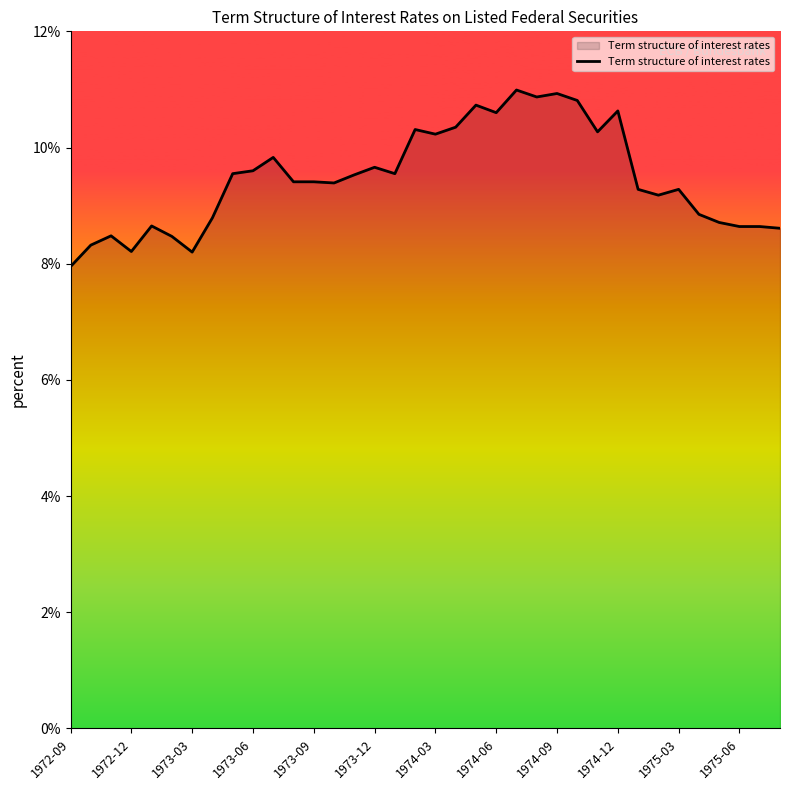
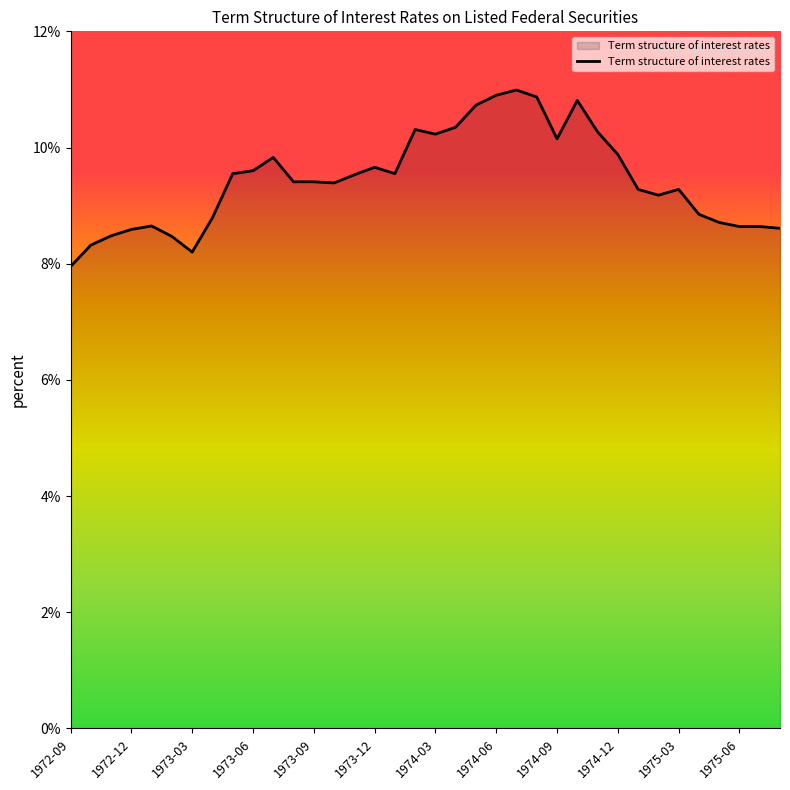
1972-12: 8.2% -> 8.6%
1974-06: 10.6% -> 10.9%
1974-09: 10.9% -> 10.2%
1974-12: 10.6% -> 9.9%
